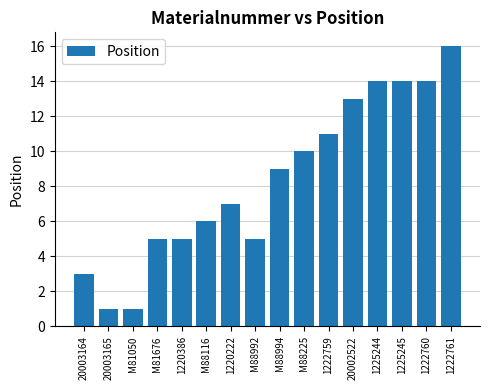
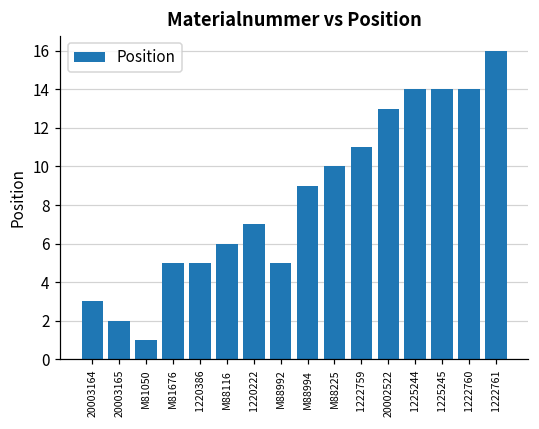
20003165: 1 -> 2
